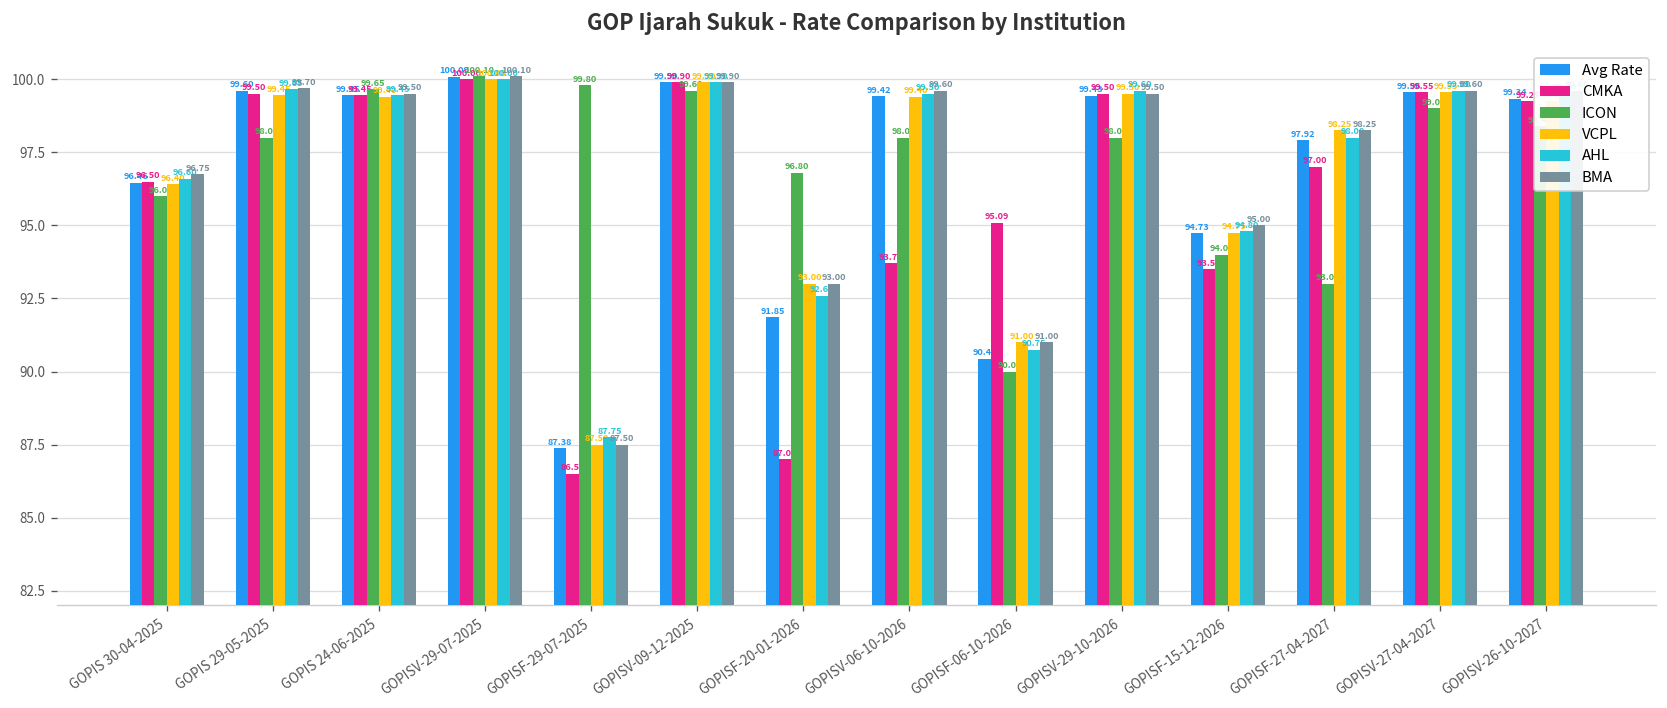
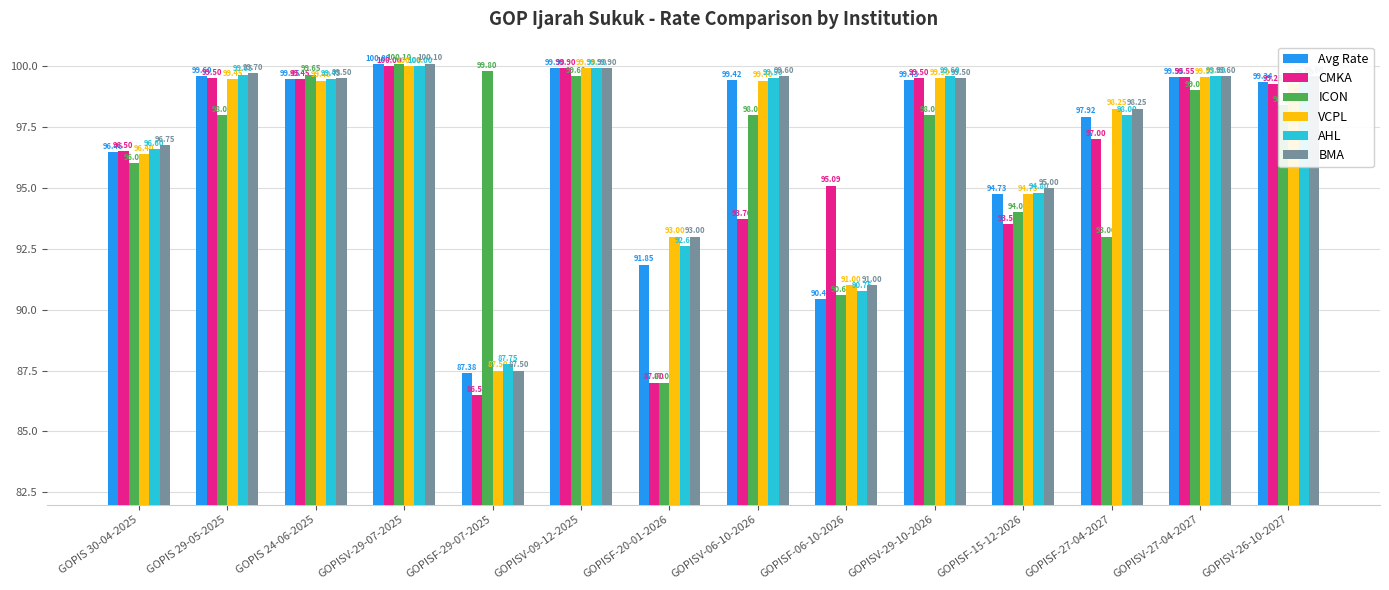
ICON, GOPISF-20-01-2026: 96.80 -> 87.00
ICON, GOPISF-06-10-2026: 90.00 -> 90.60
